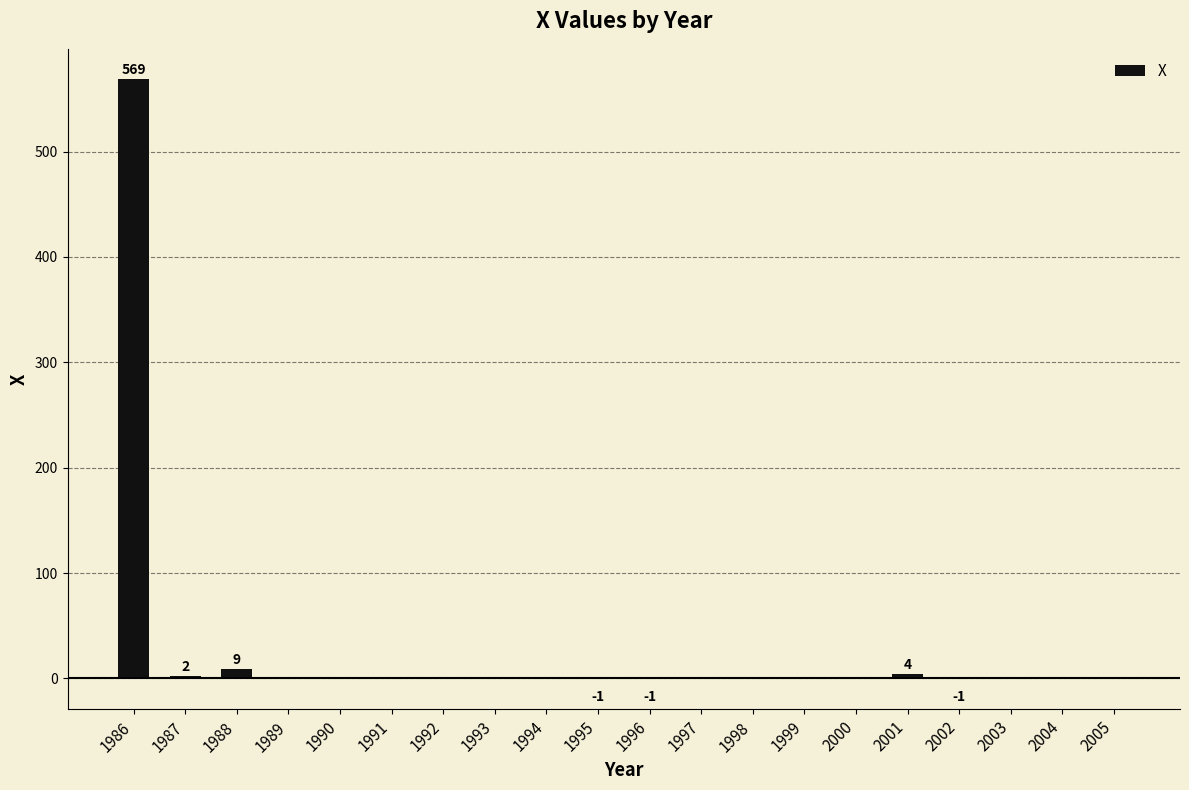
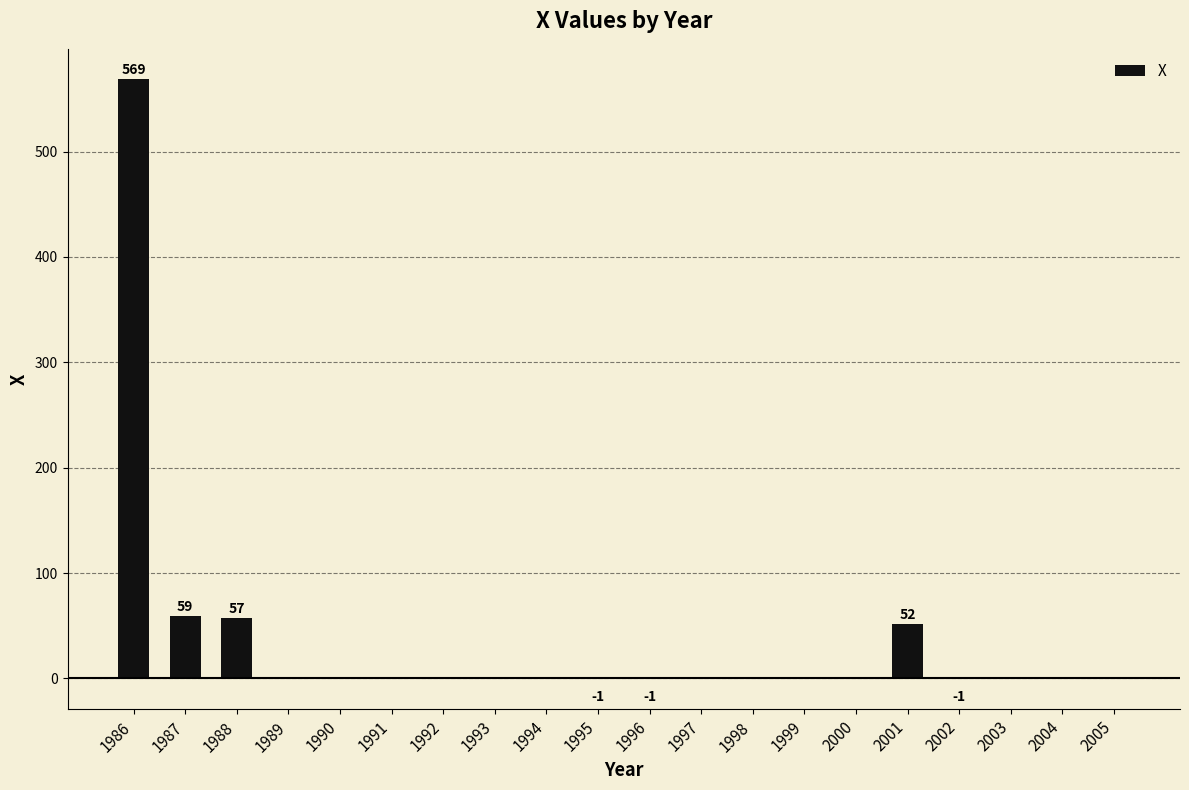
1987: 2 -> 59
1988: 9 -> 57
2001: 4 -> 52
